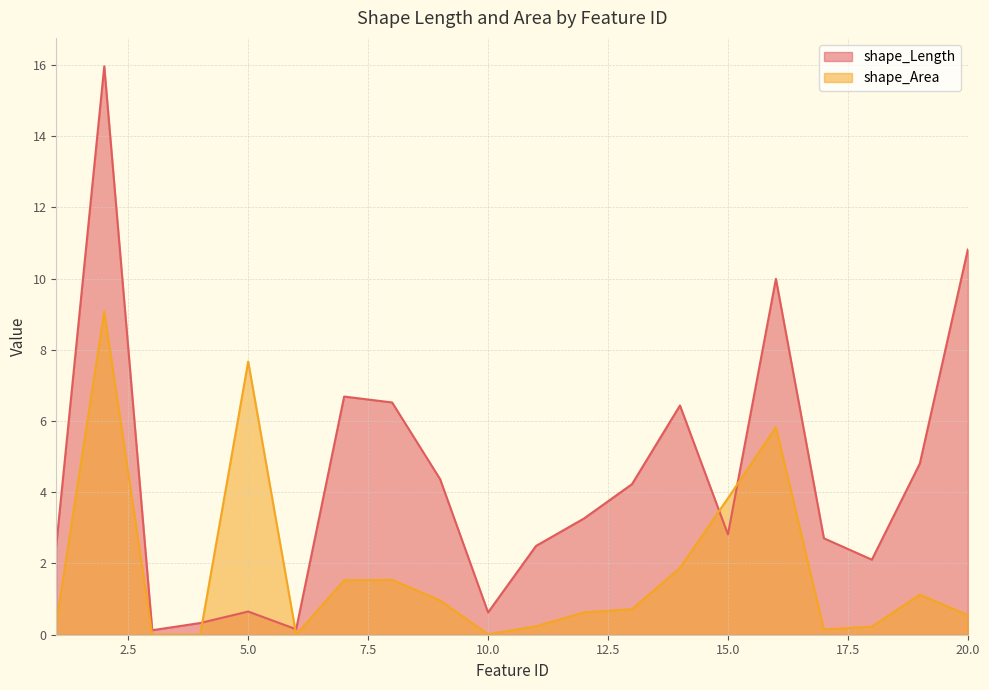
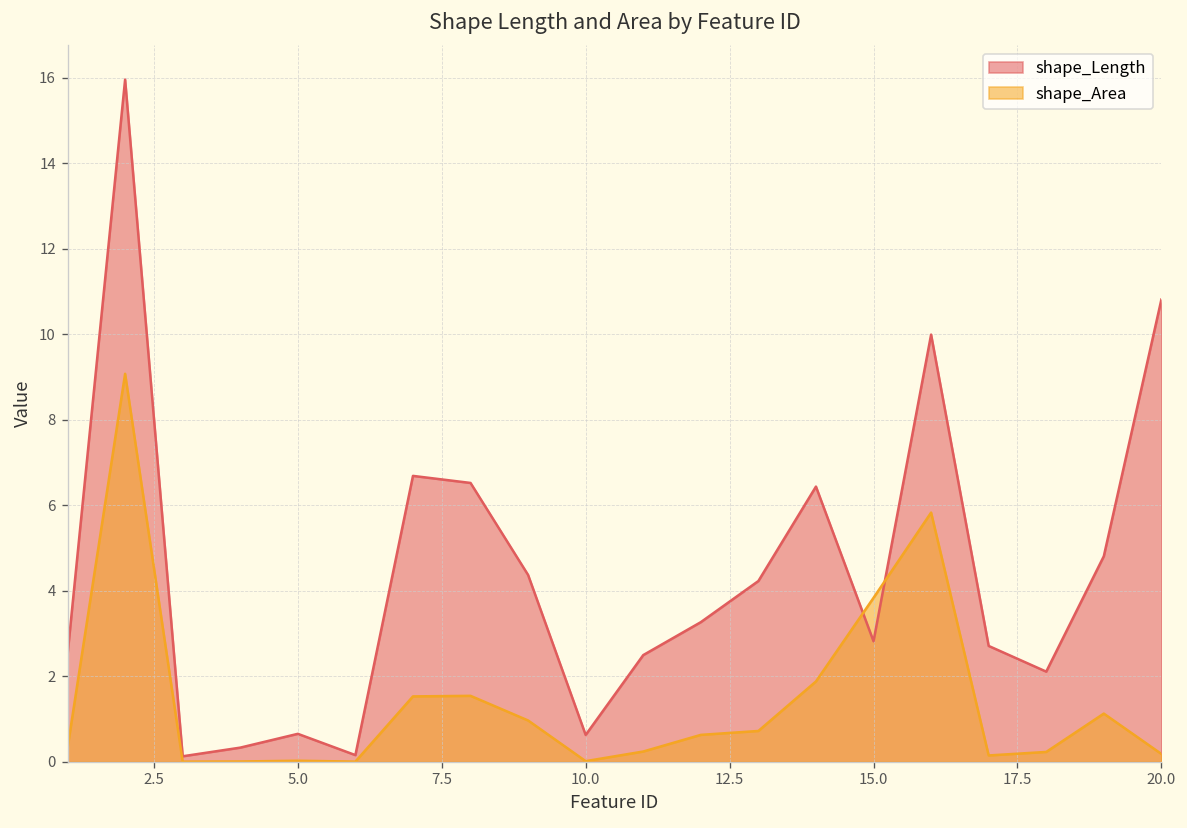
shape_Area, 5.0: 7.7 -> 0.0
shape_Area, 20.0: 0.6 -> 0.2
